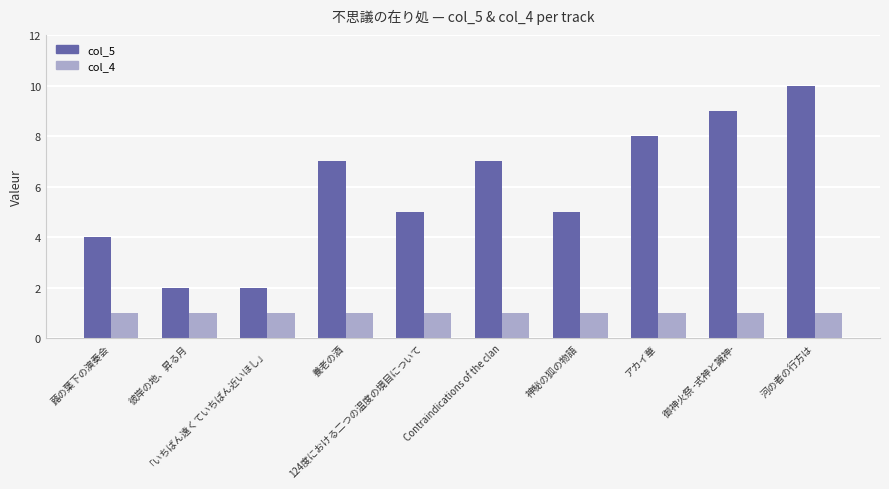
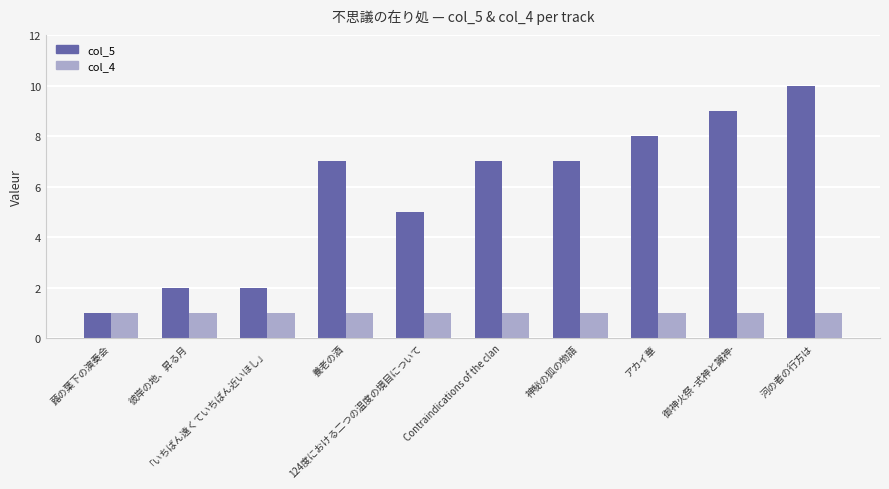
col_5, 蕗の葉下の演奏会: 4 -> 1
col_5, 神秘の狐の物語: 5 -> 7
